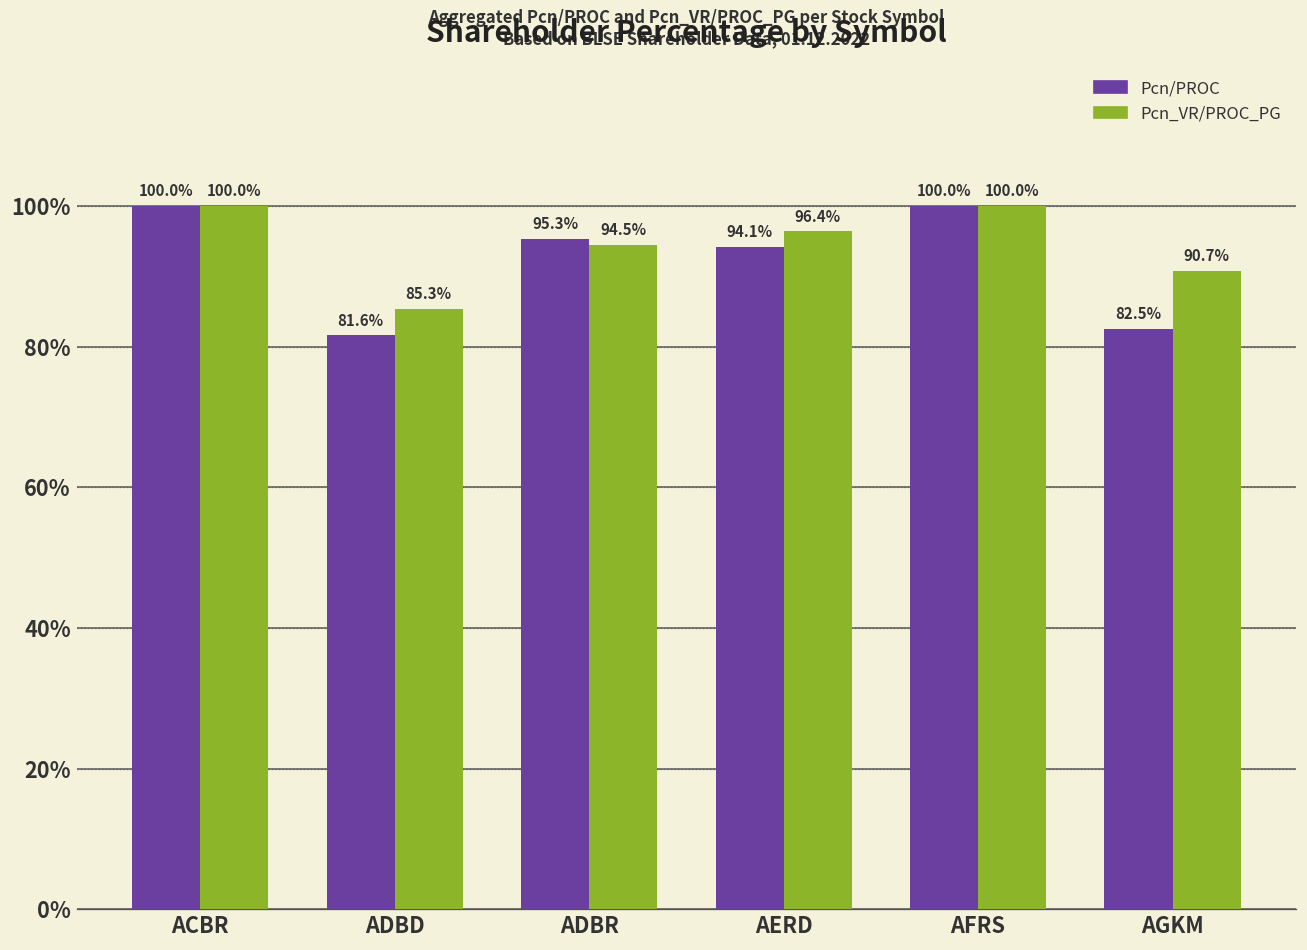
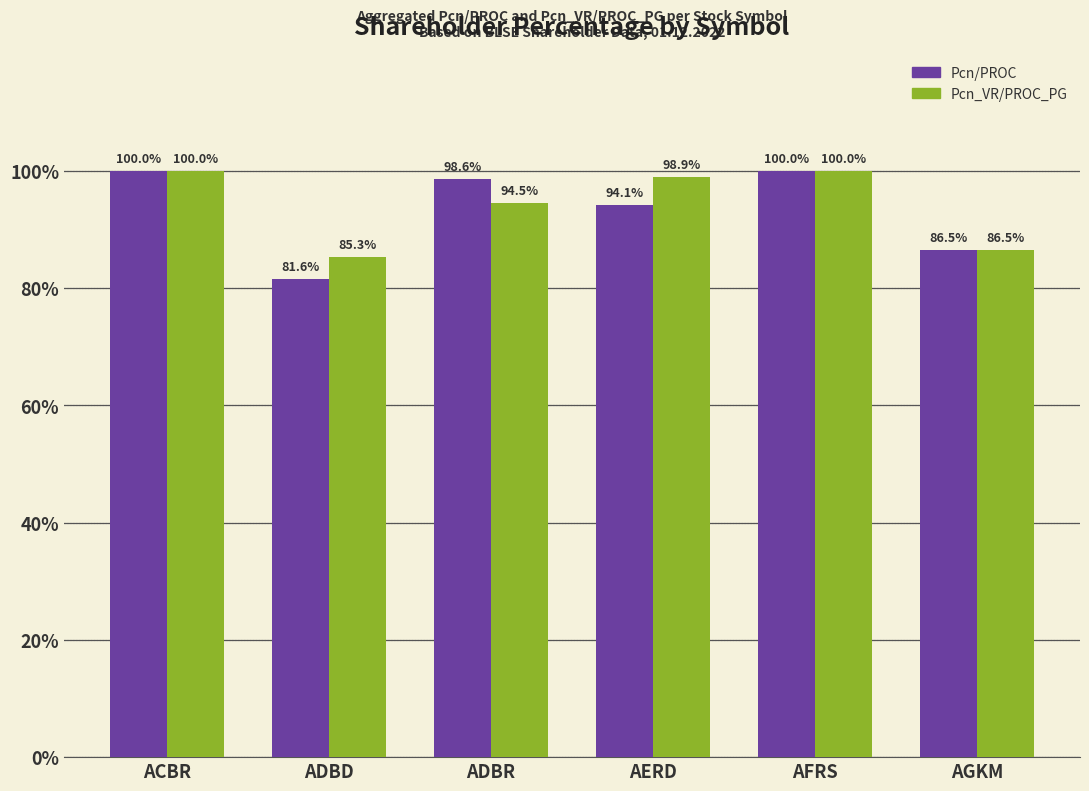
Pcn/PROC, ADBR: 95.3% -> 98.6%
Pcn_VR/PROC_PG, AERD: 96.4% -> 98.9%
Pcn/PROC, AGKM: 82.5% -> 86.5%
Pcn_VR/PROC_PG, AGKM: 90.7% -> 86.5%
